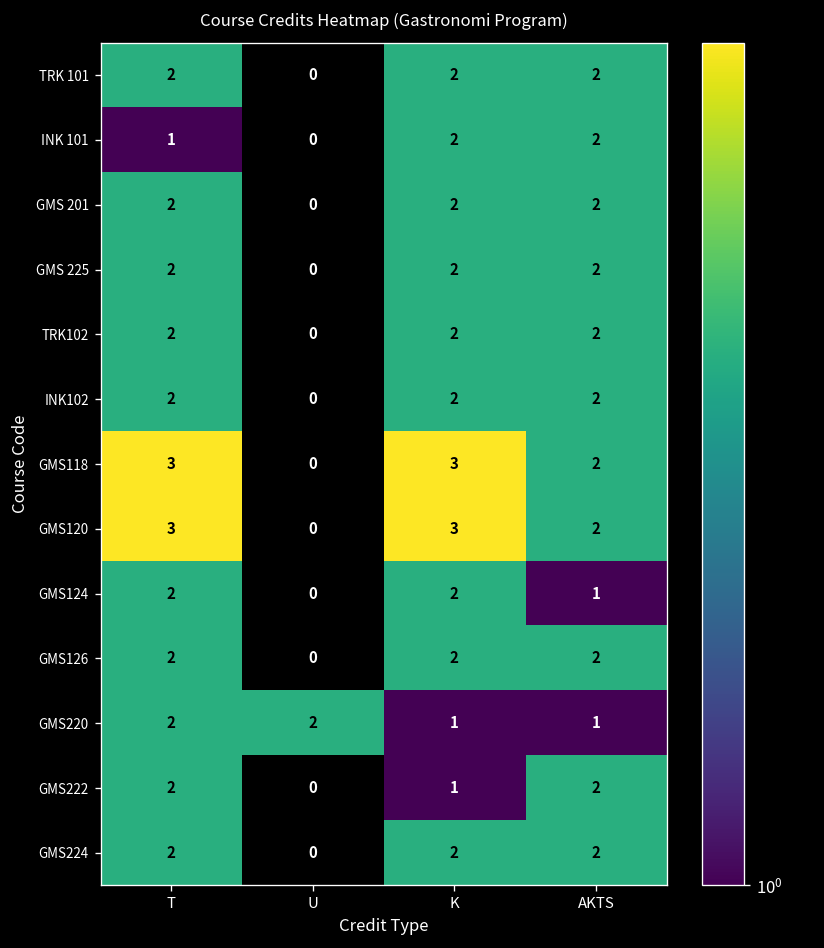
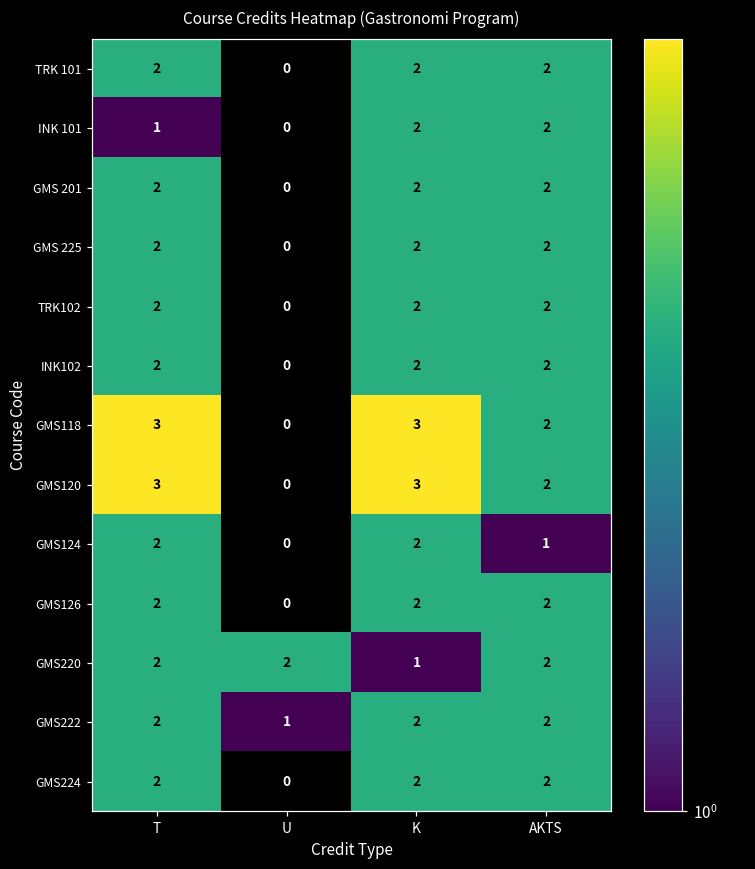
GMS220, AKTS: 1 -> 2
GMS222, U: 0 -> 1
GMS222, K: 1 -> 2
